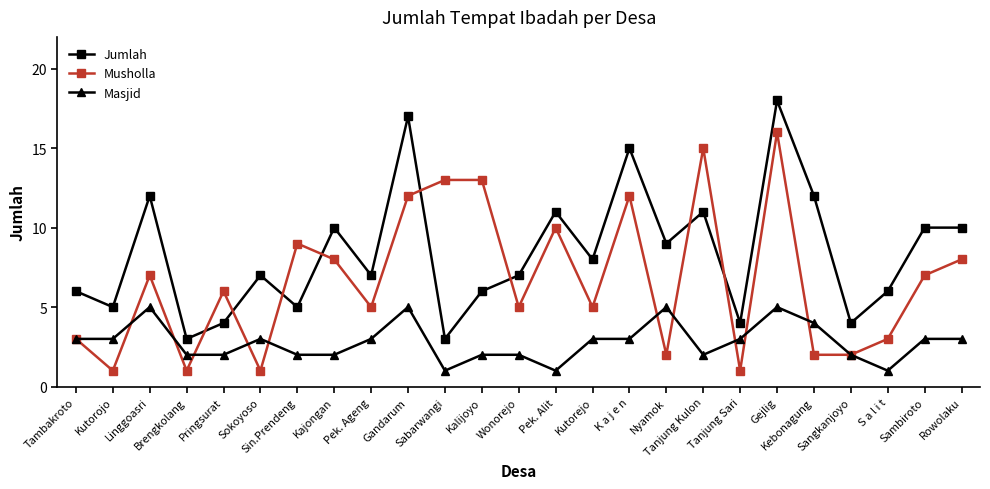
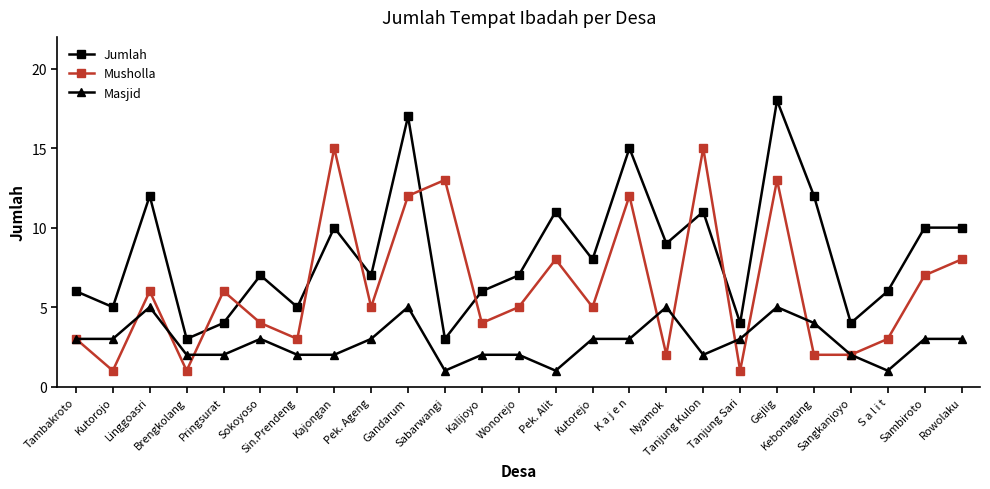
Musholla, Linggoasri: 7 -> 6
Musholla, Sokoyoso: 1 -> 4
Musholla, Sin.Prendeng: 9 -> 3
Musholla, Kajongan: 8 -> 15
Musholla, Kalijoyo: 13 -> 4
Musholla, Pek. Alit: 10 -> 8
Musholla, Gejlig: 16 -> 13
